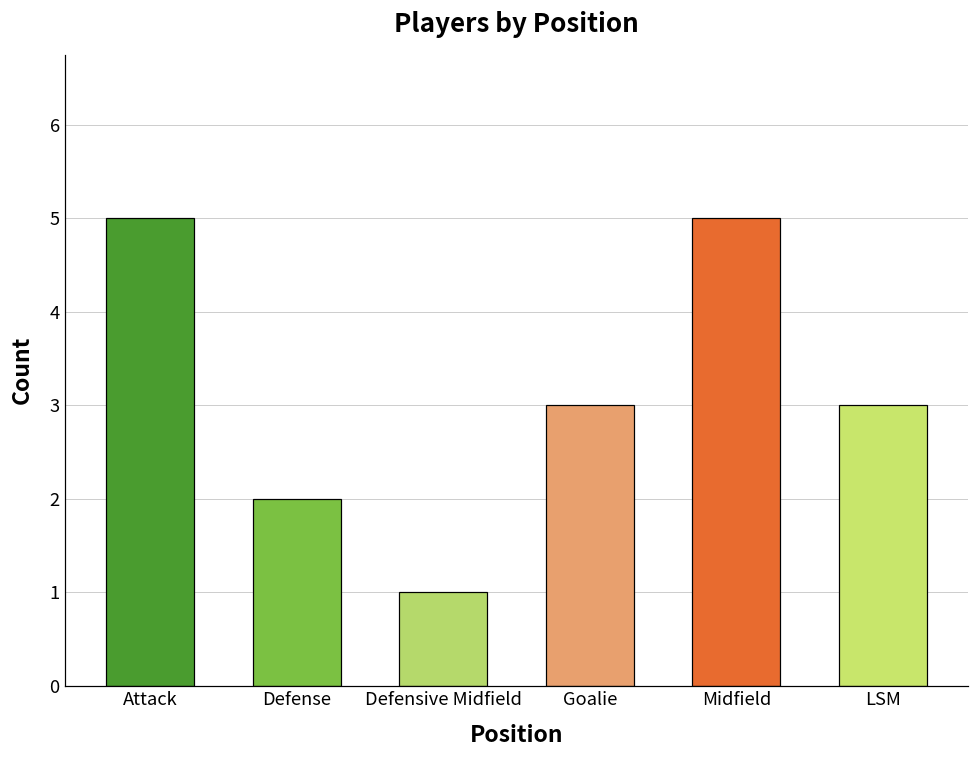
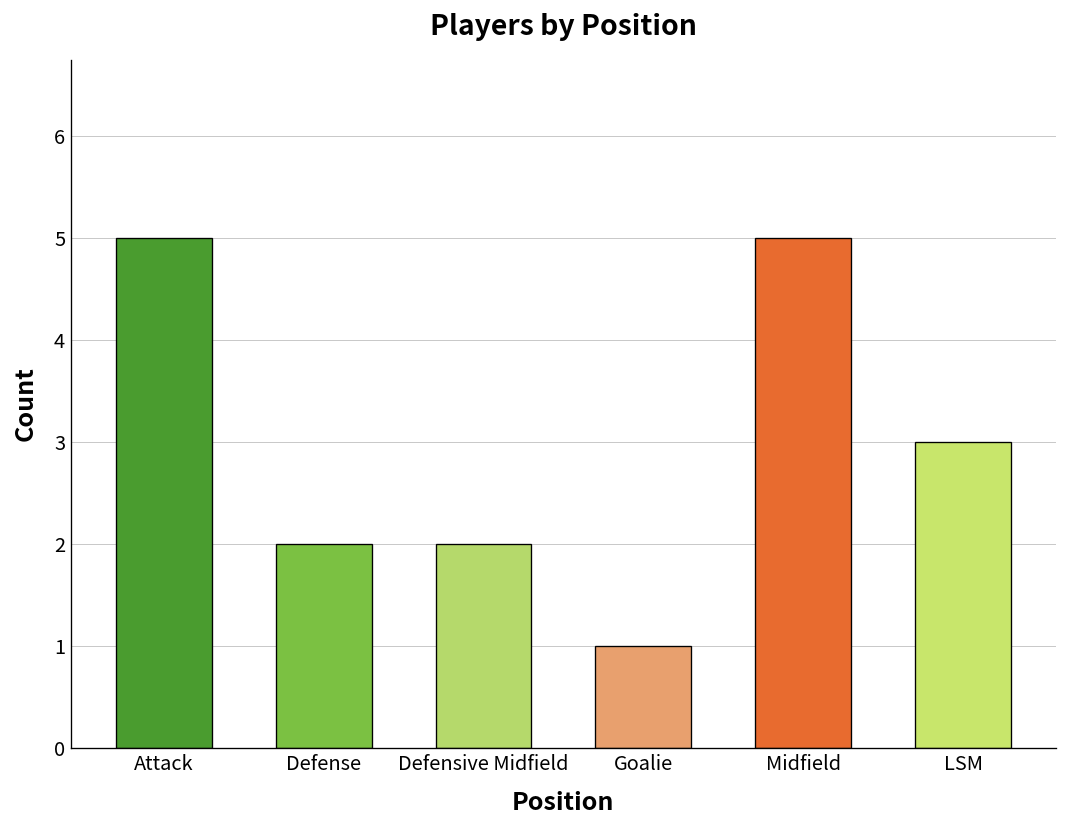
Defensive Midfield: 1 -> 2
Goalie: 3 -> 1
